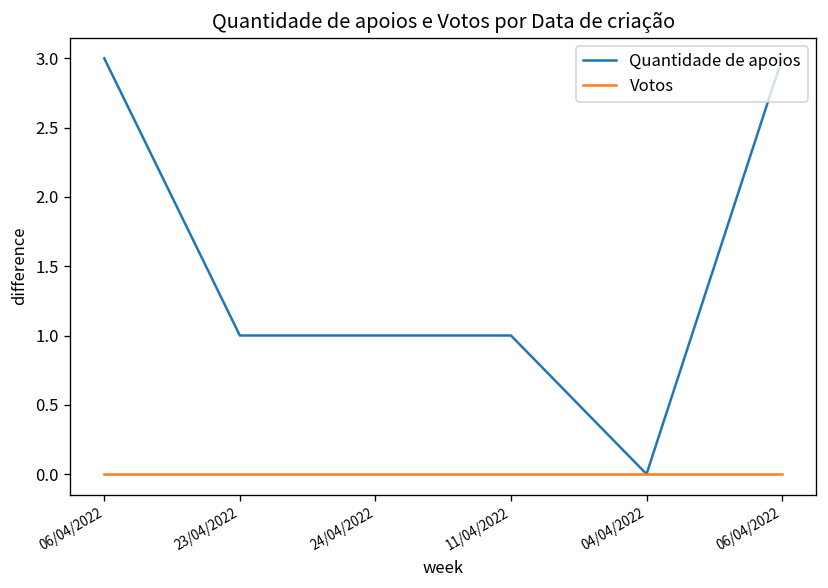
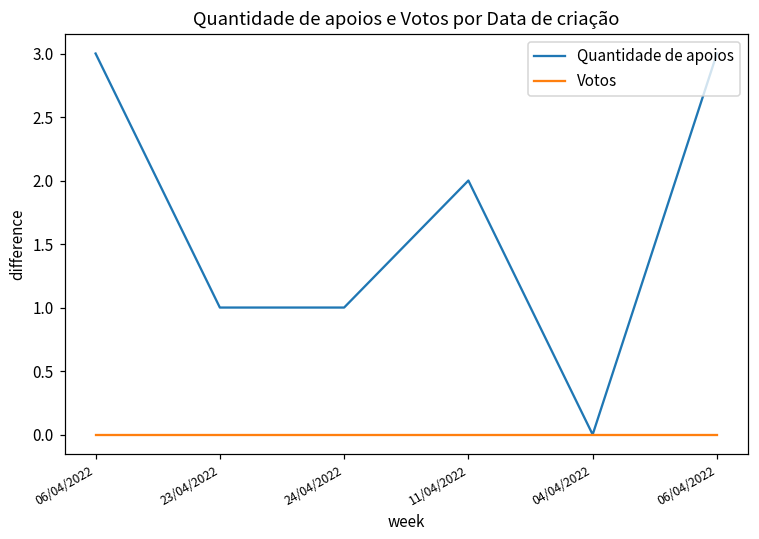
Quantidade de apoios, 11/04/2022: 1 -> 2
